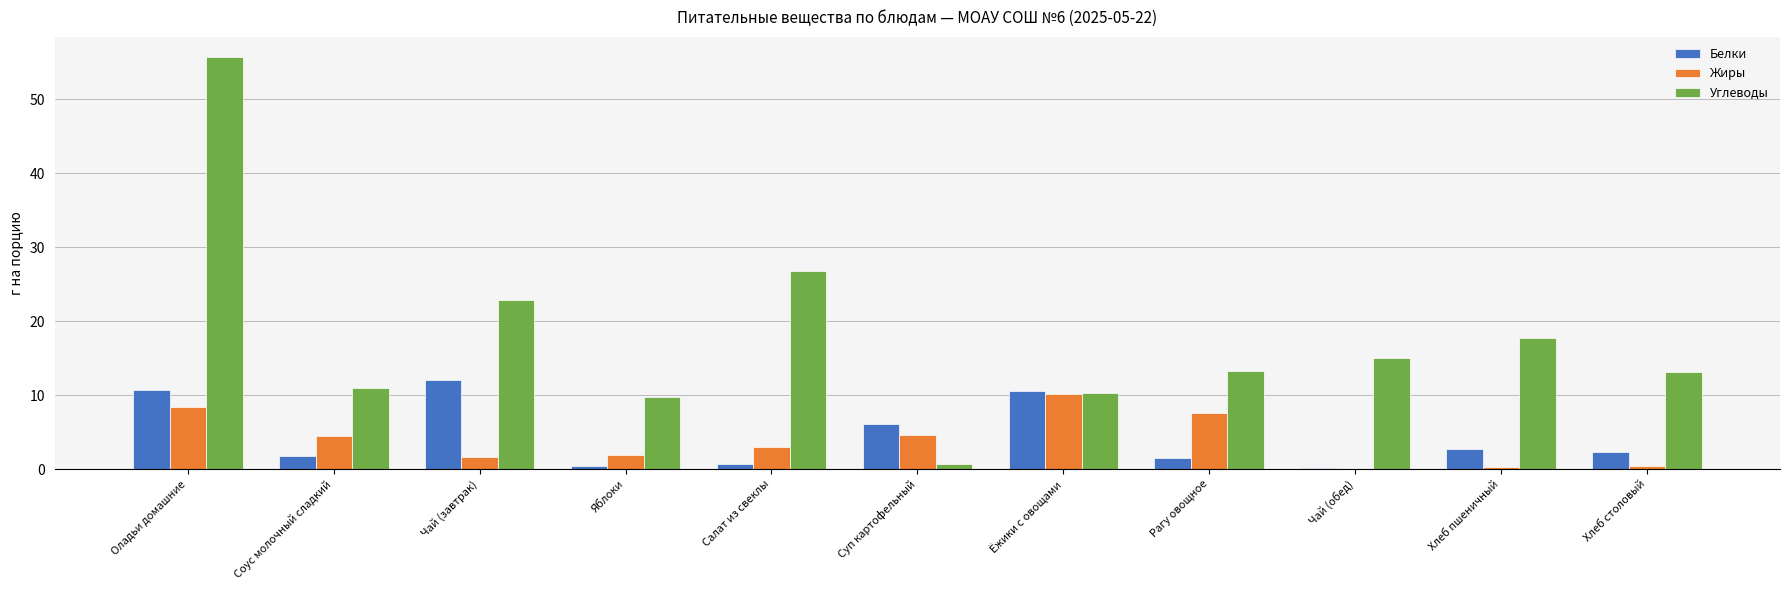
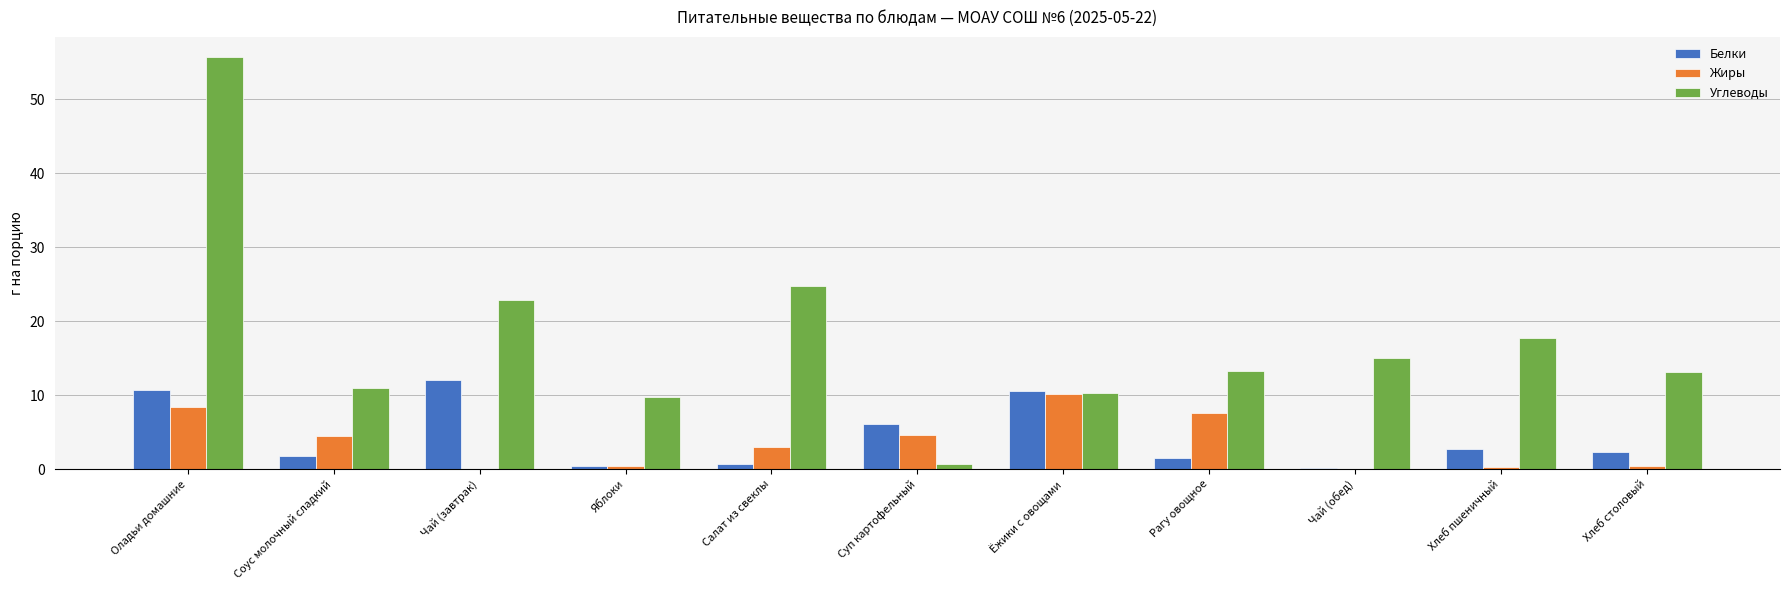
Жиры, Чай (завтрак): 2 -> 0
Жиры, Яблоки: 2 -> 0
Углеводы, Салат из свеклы: 27 -> 25
